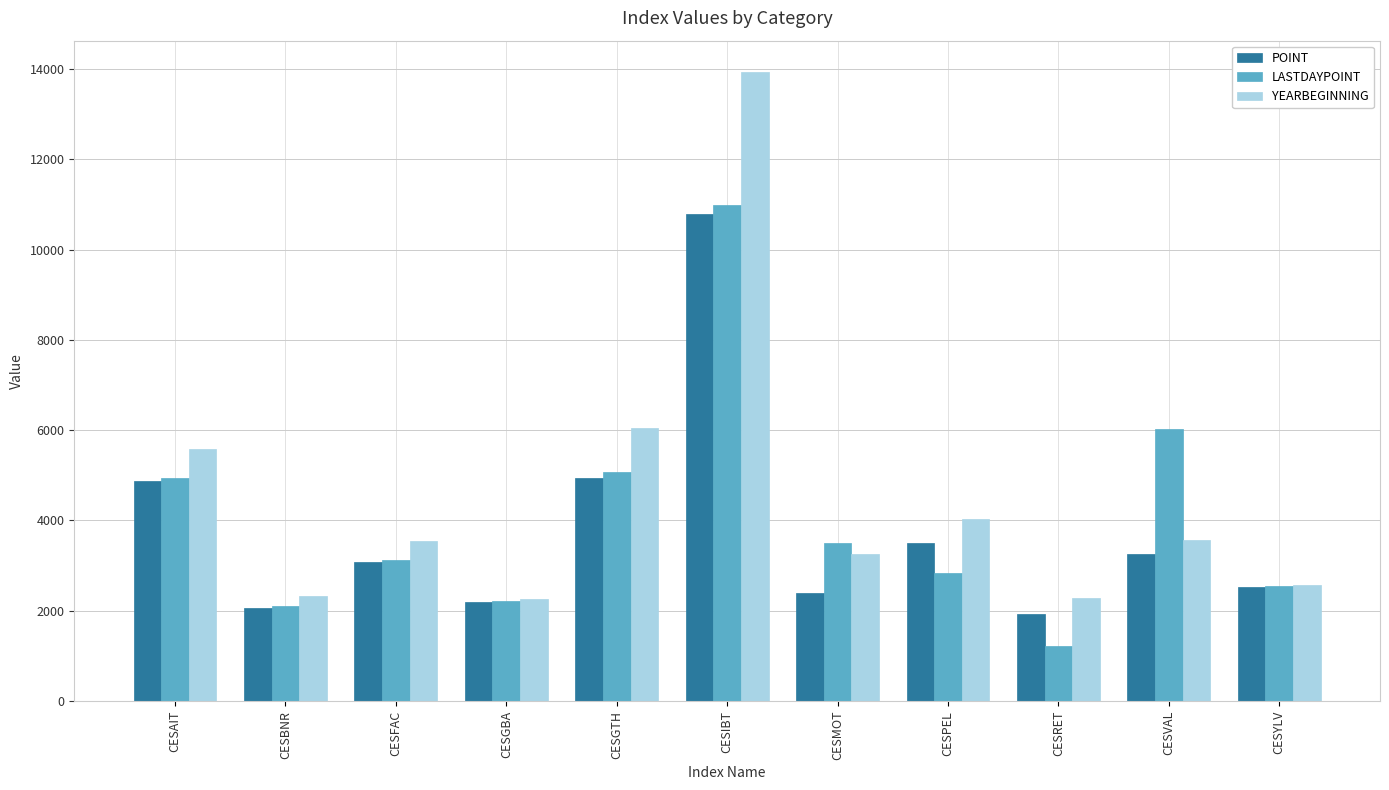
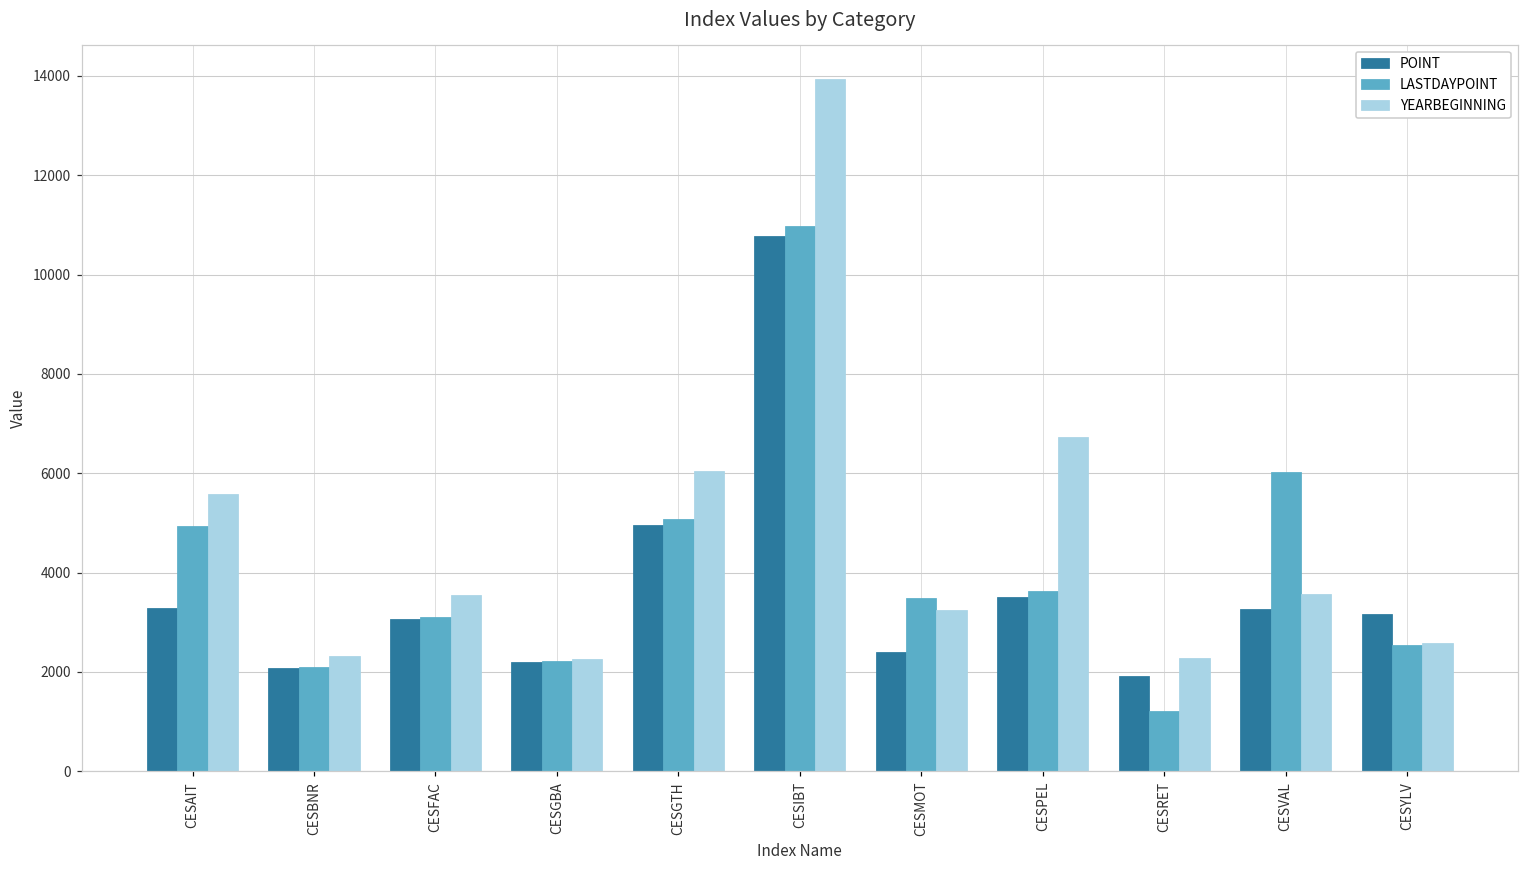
POINT, CESAIT: 4900 -> 3300
LASTDAYPOINT, CESPEL: 2800 -> 3600
YEARBEGINNING, CESPEL: 4000 -> 6700
POINT, CESYLV: 2500 -> 3200
